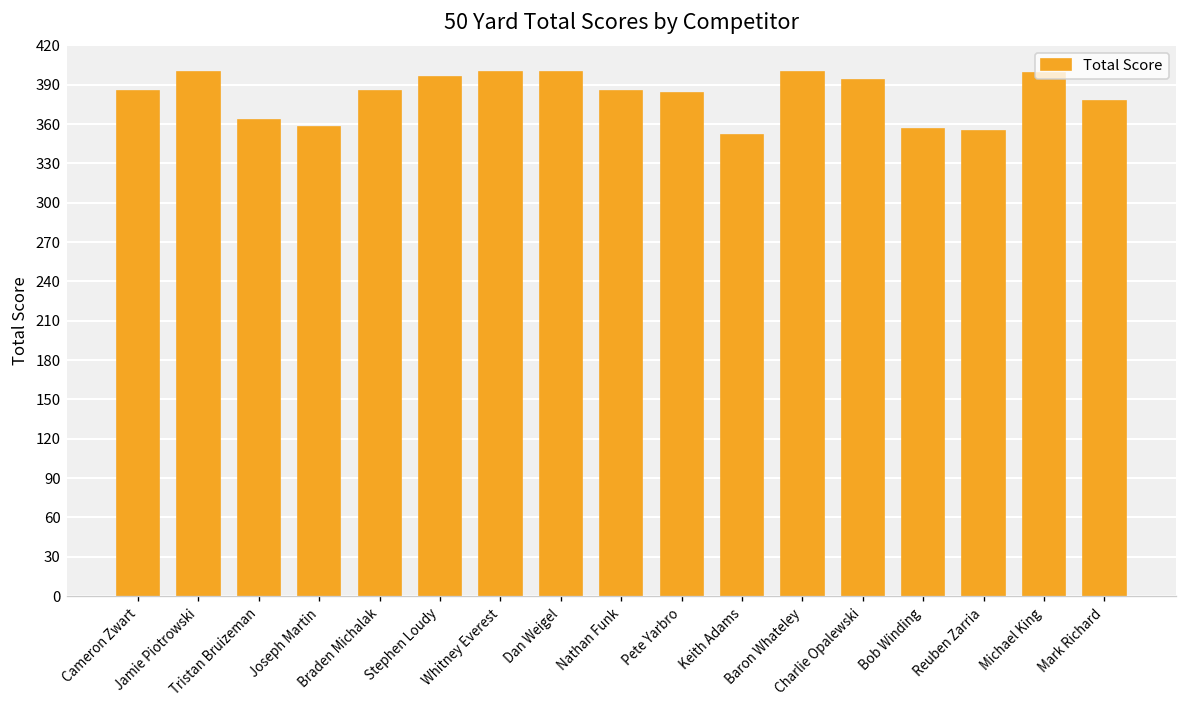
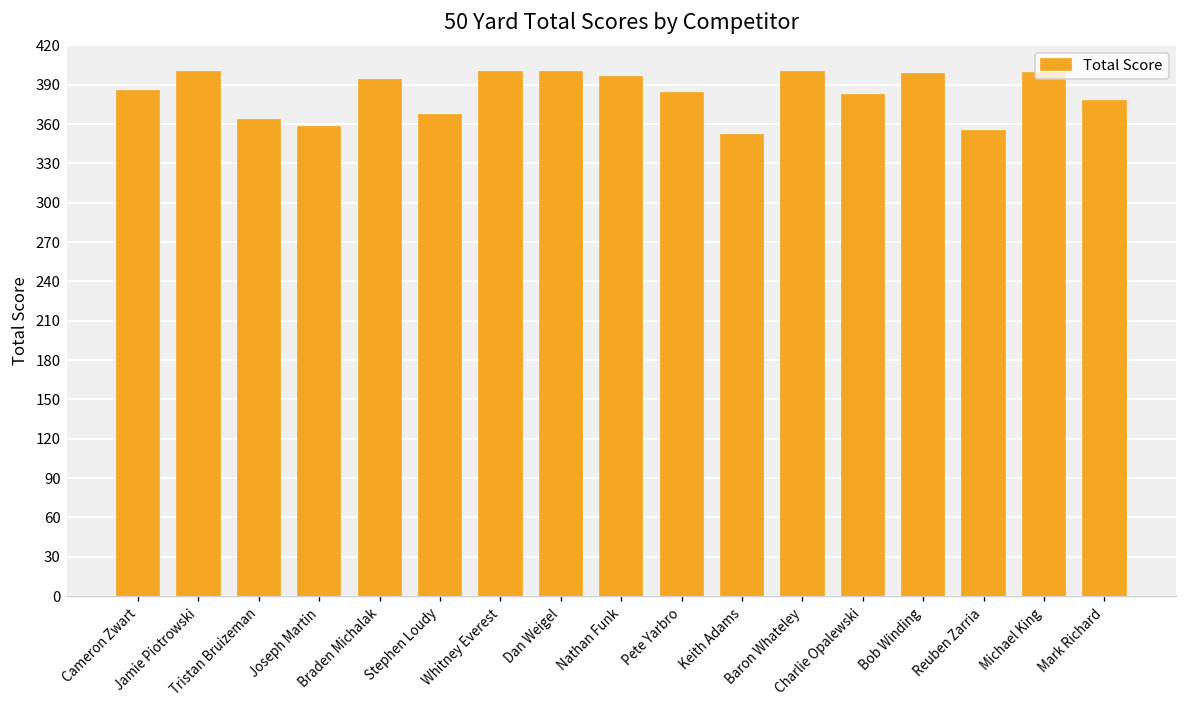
Braden Michalak: 385 -> 394
Stephen Loudy: 396 -> 367
Nathan Funk: 385 -> 396
Charlie Opalewski: 394 -> 382
Bob Winding: 356 -> 398
